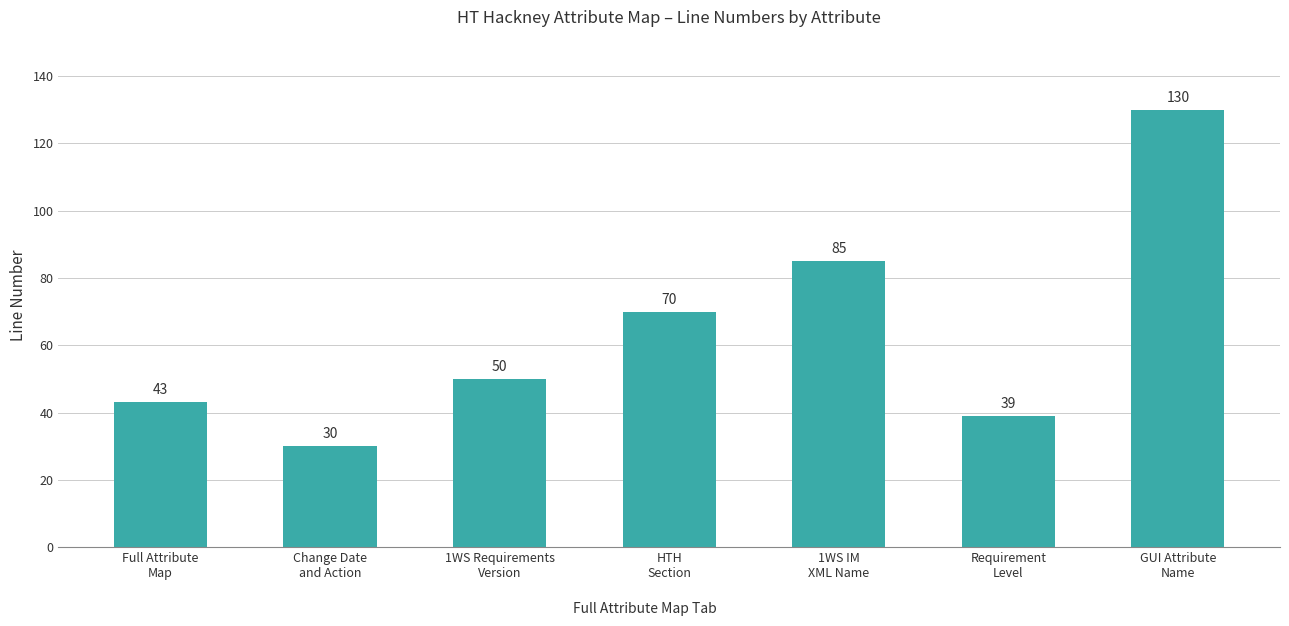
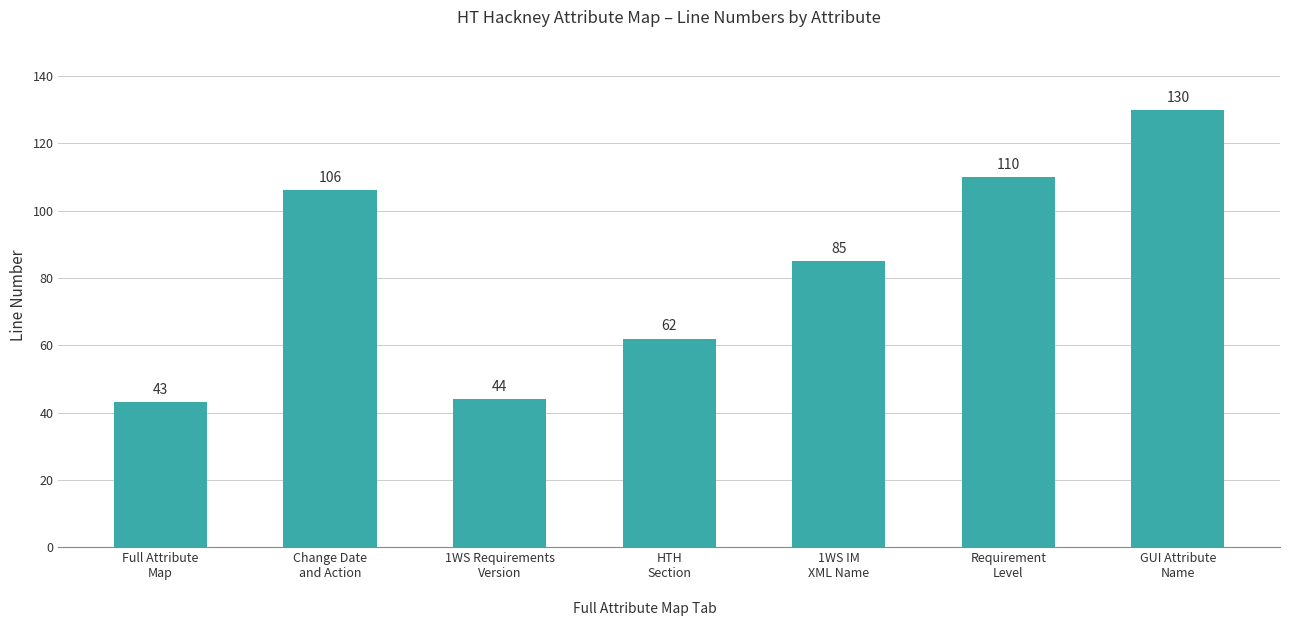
Change Date and Action: 30 -> 106
1WS Requirements Version: 50 -> 44
HTH Section: 70 -> 62
Requirement Level: 39 -> 110
